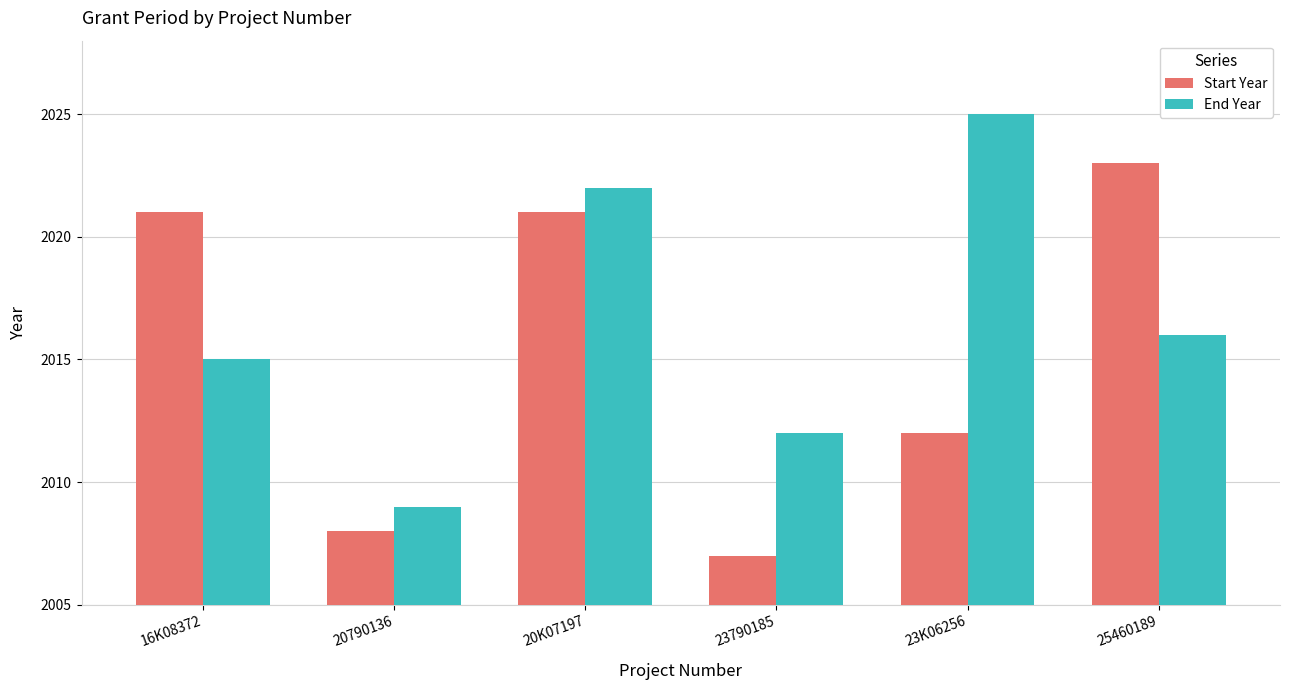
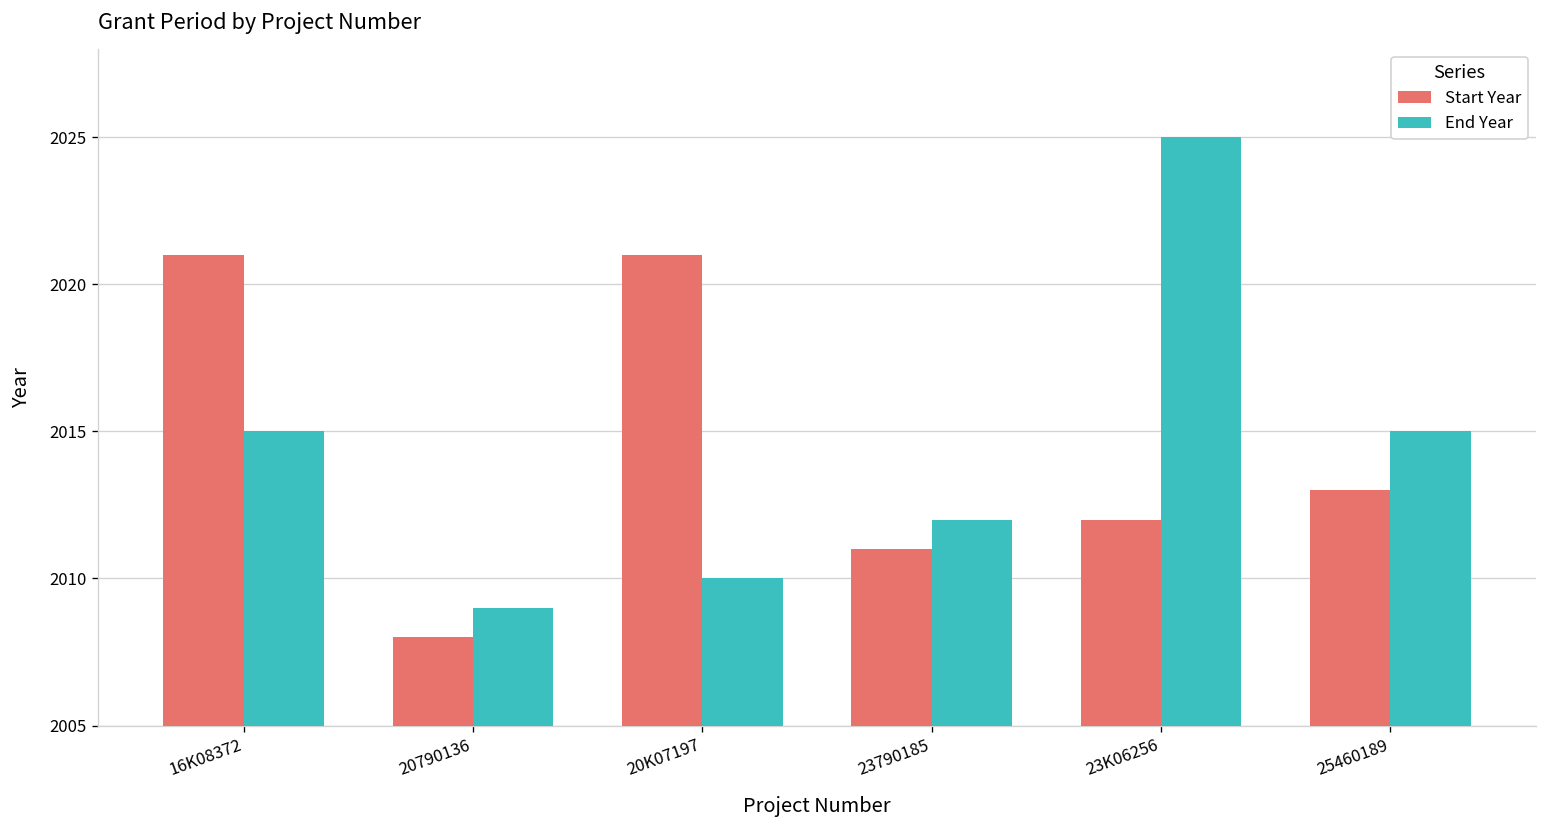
End Year, 20K07197: 2022 -> 2010
Start Year, 23790185: 2007 -> 2011
Start Year, 25460189: 2023 -> 2013
End Year, 25460189: 2016 -> 2015
